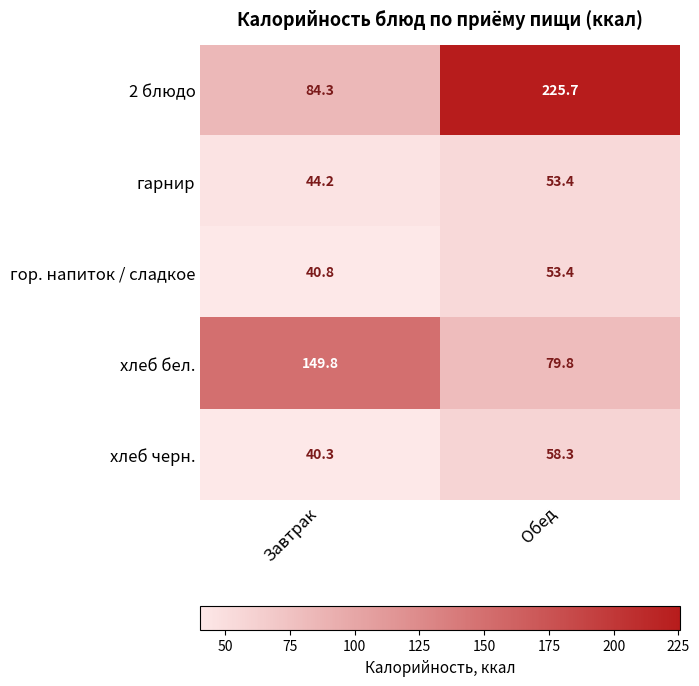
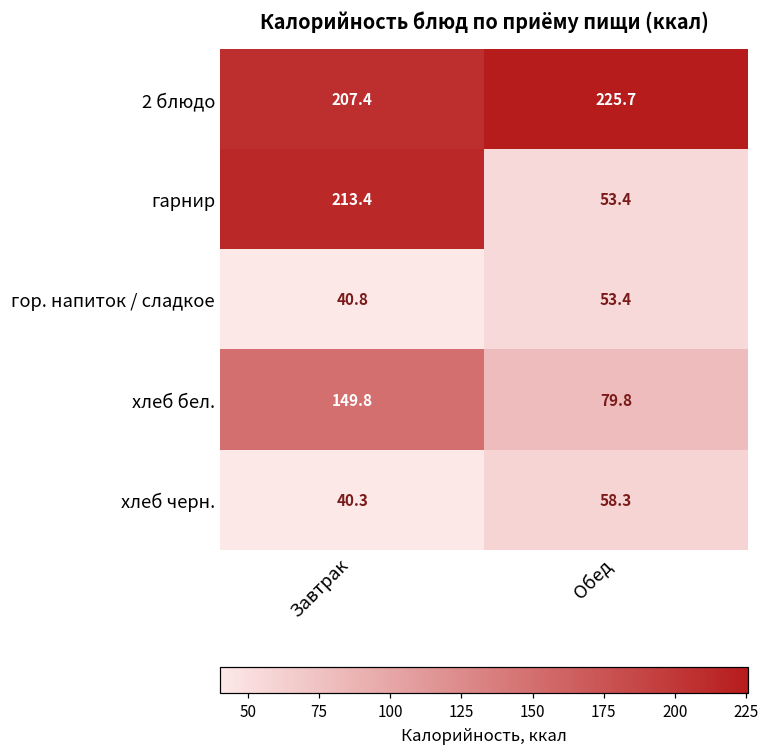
2 блюдо, Завтрак: 84.3 -> 207.4
гарнир, Завтрак: 44.2 -> 213.4
